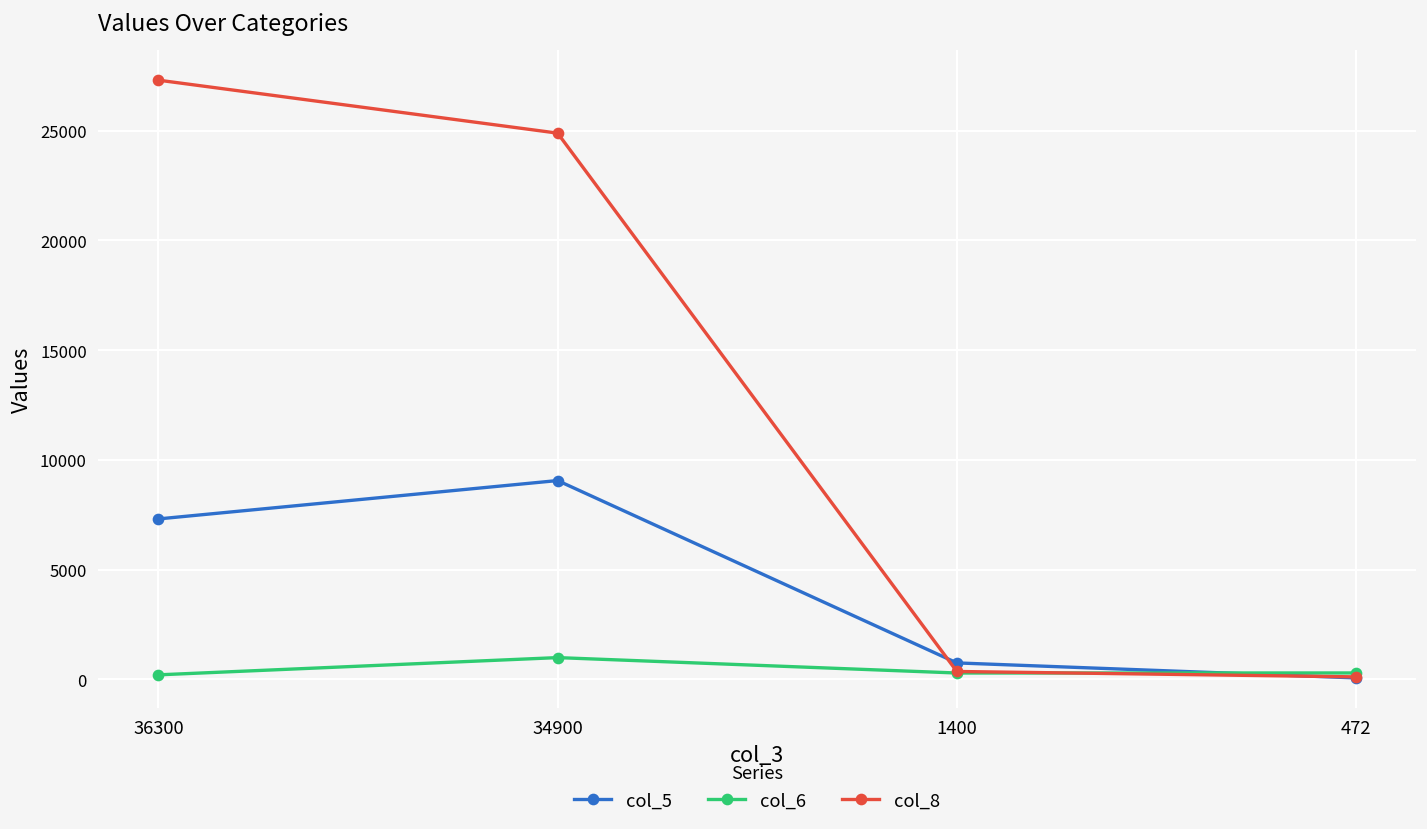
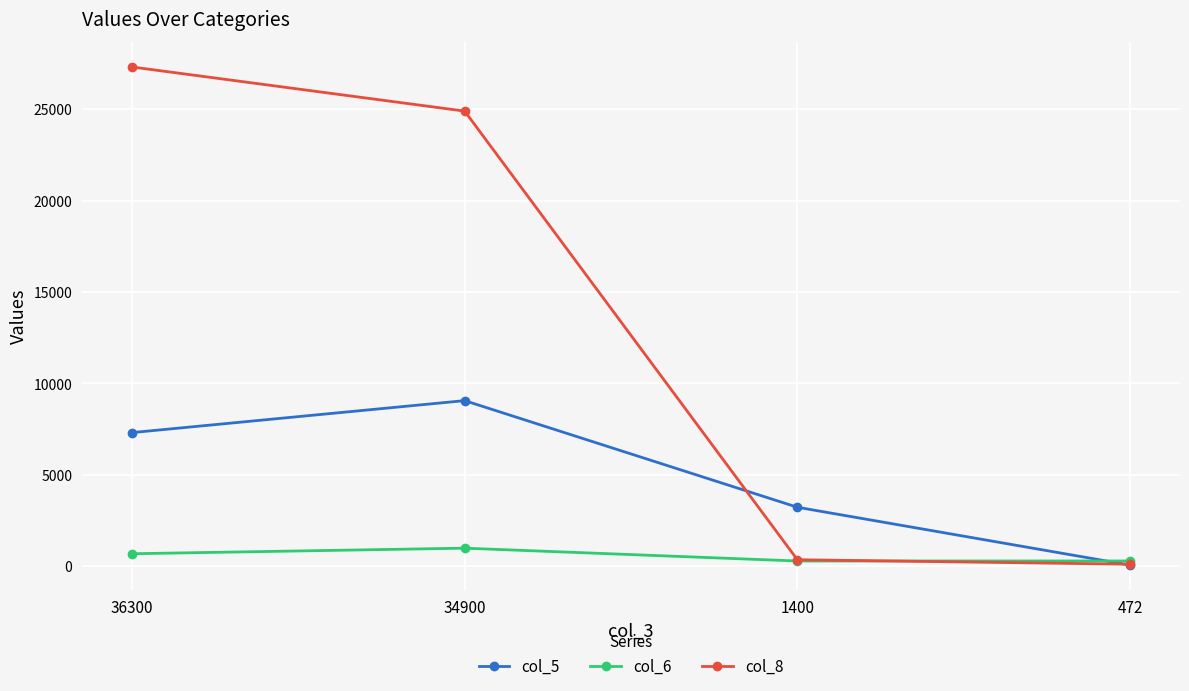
col_6, 36300: 200 -> 700
col_5, 1400: 800 -> 3200
